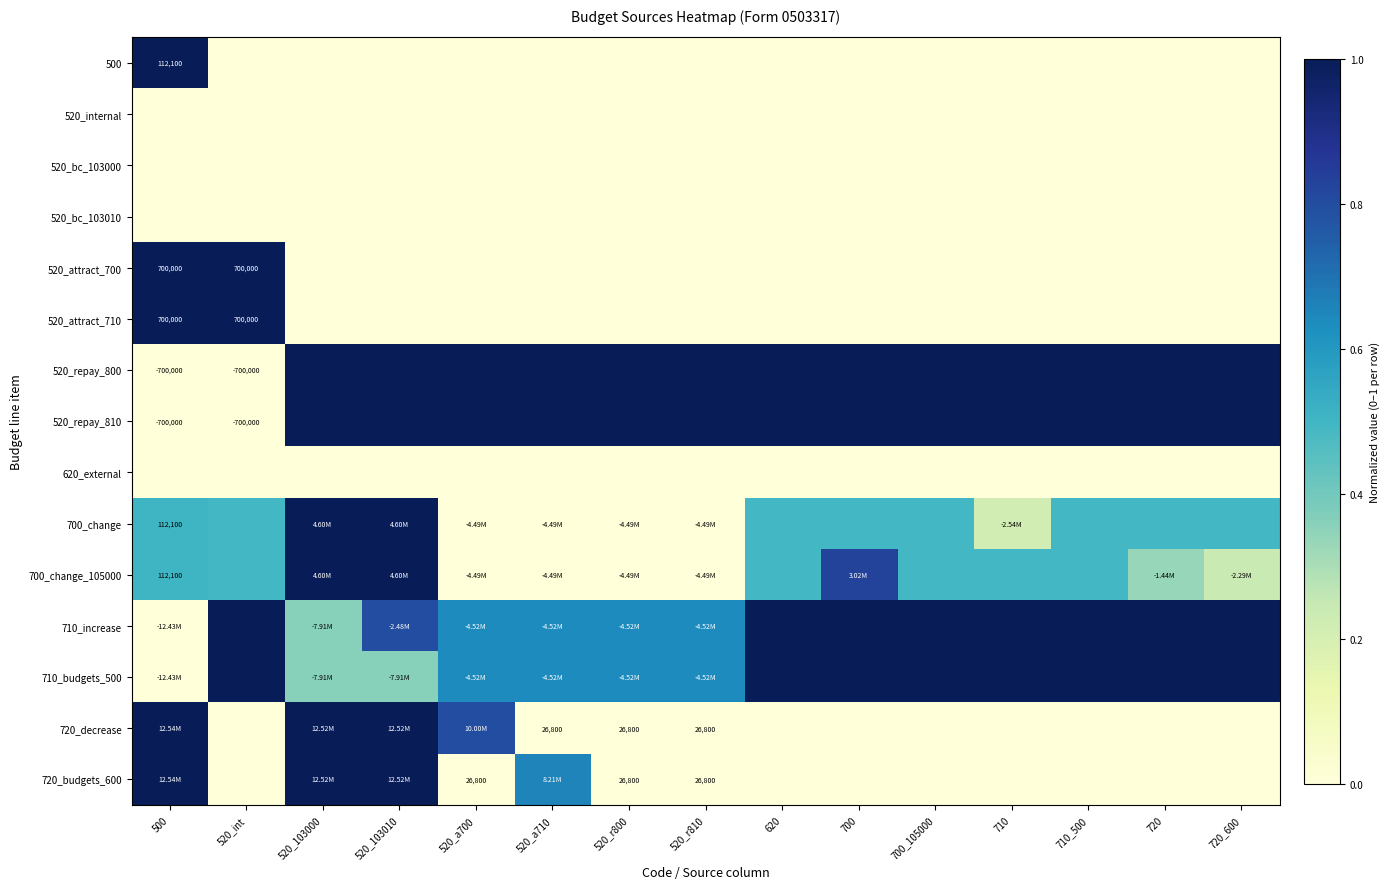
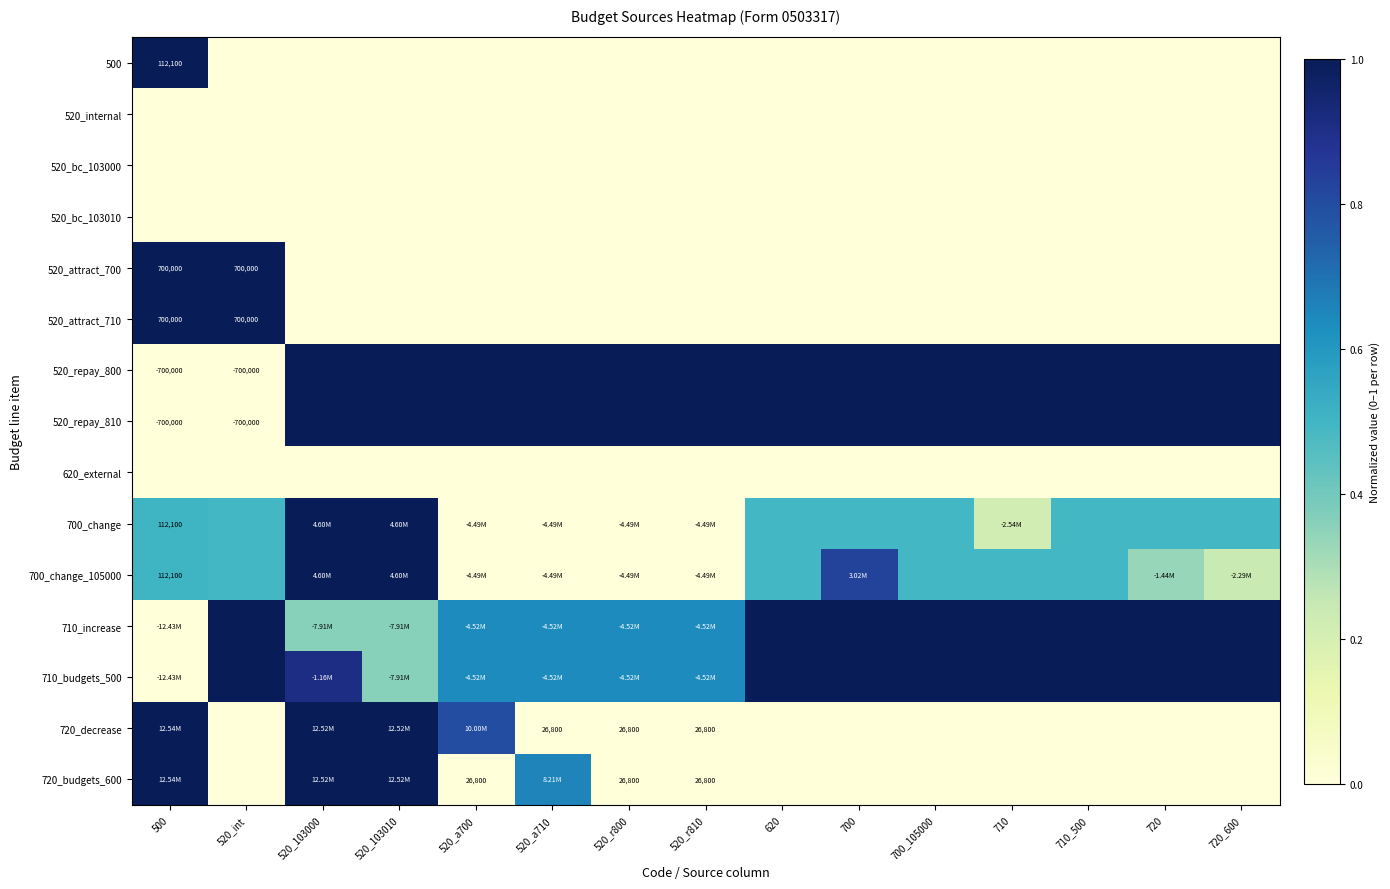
710_increase, 520_103010: -2.48M -> -7.91M
710_budgets_500, 520_103000: -7.91M -> -1.16M
